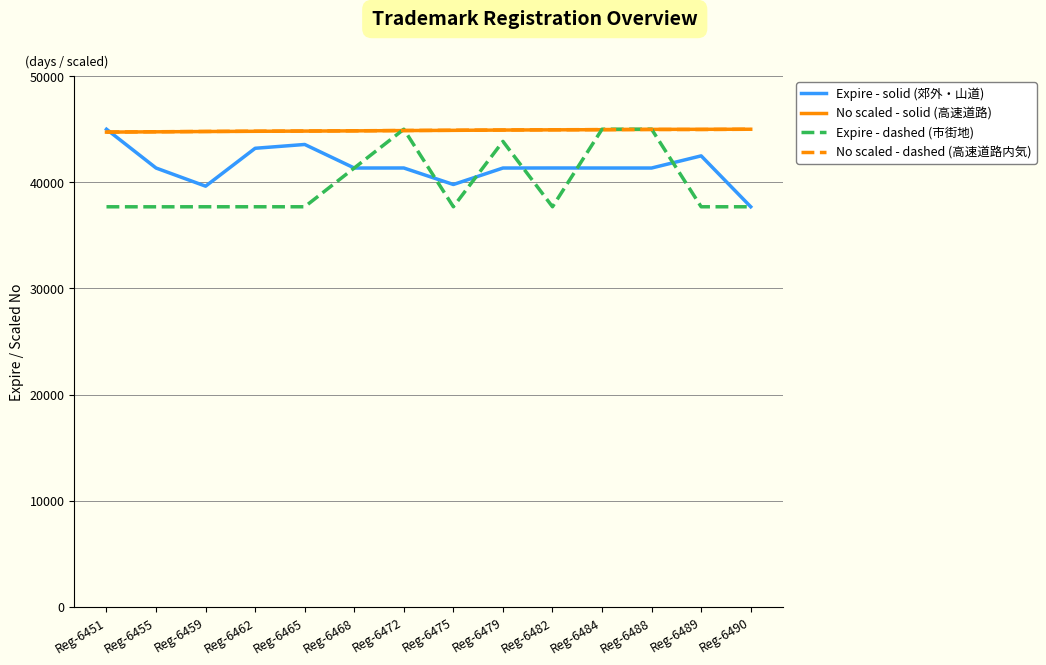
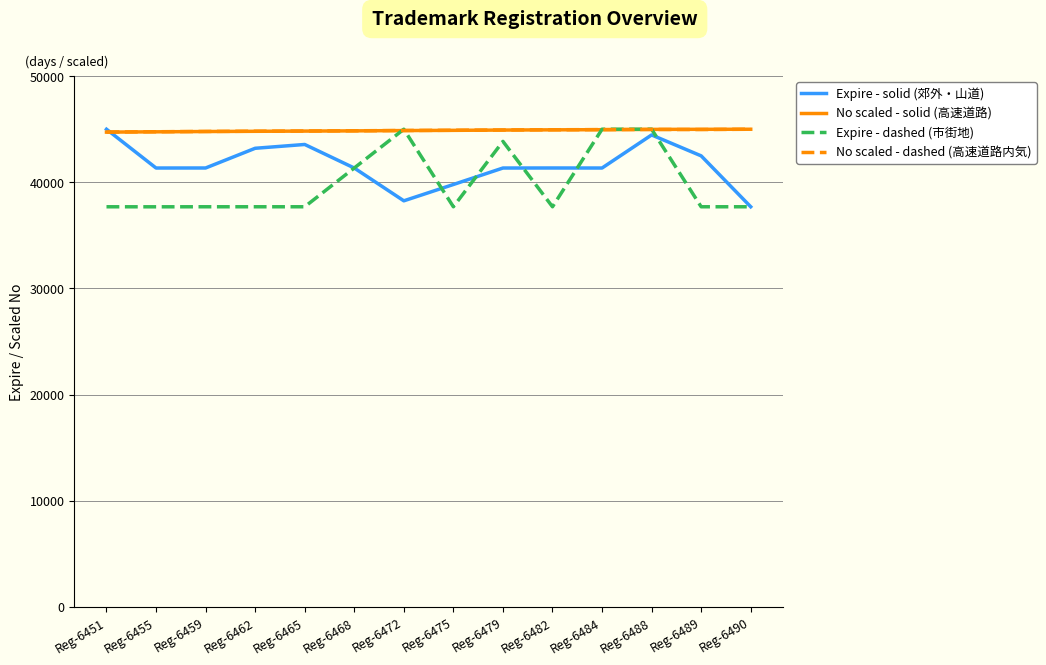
Expire - solid (郊外・山道), Reg-6459: 39600 -> 41300
Expire - solid (郊外・山道), Reg-6472: 41300 -> 38200
Expire - solid (郊外・山道), Reg-6488: 41300 -> 44500
